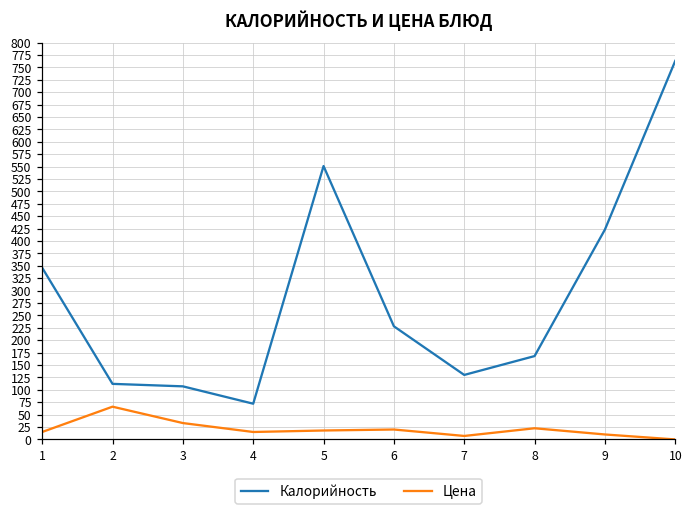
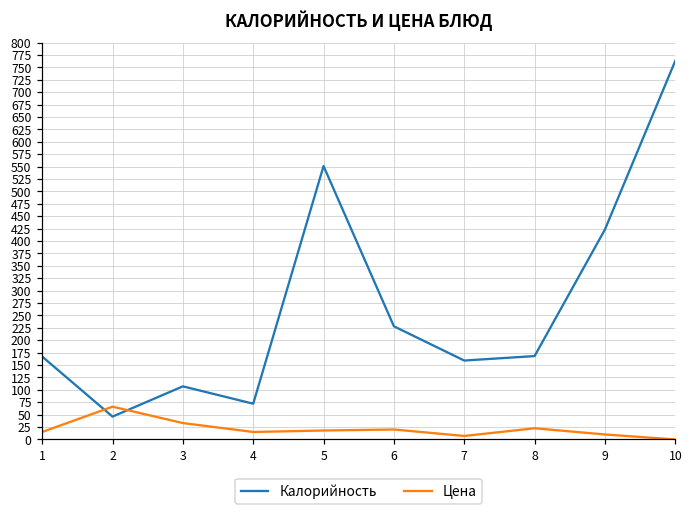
Калорийность, 1: 350 -> 170
Калорийность, 2: 110 -> 50
Калорийность, 7: 130 -> 160
